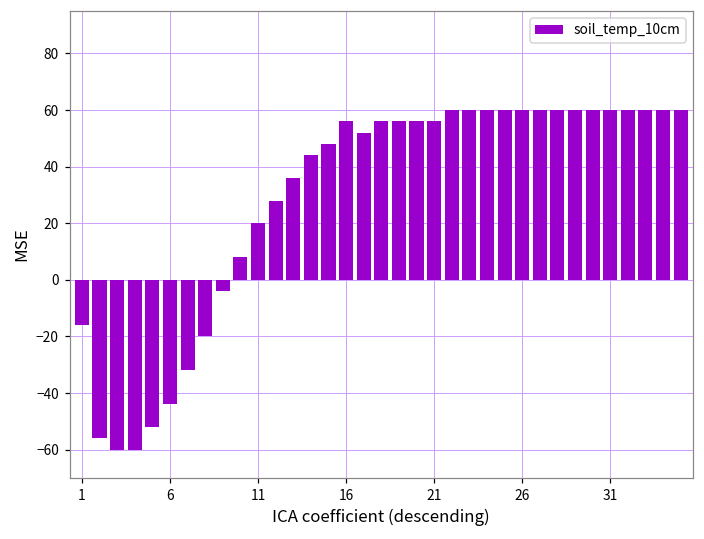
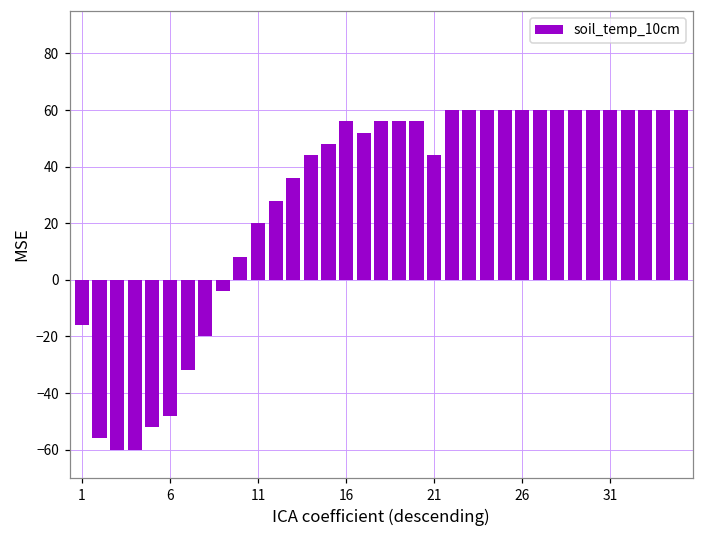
6: -44 -> -48
21: 56 -> 44
